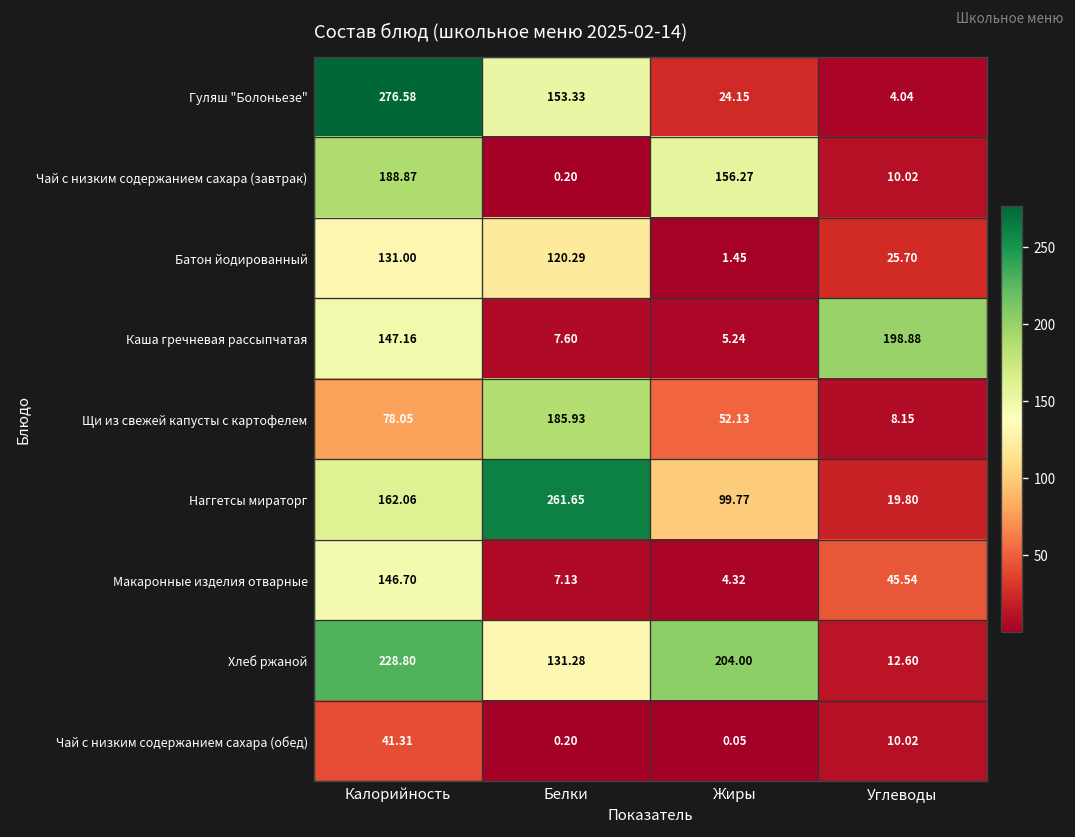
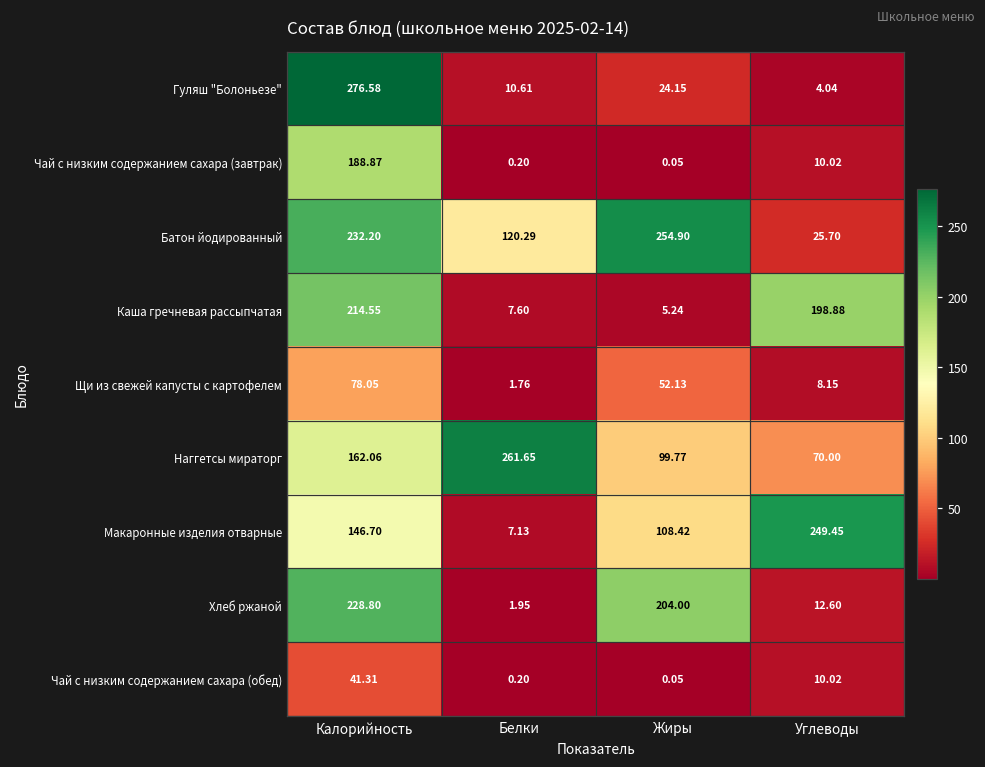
Гуляш "Болоньезе", Белки: 153.33 -> 10.61
Чай с низким содержанием сахара (завтрак), Жиры: 156.27 -> 0.05
Батон йодированный, Калорийность: 131.00 -> 232.20
Батон йодированный, Жиры: 1.45 -> 254.90
Каша гречневая рассыпчатая, Калорийность: 147.16 -> 214.55
Щи из свежей капусты с картофелем, Белки: 185.93 -> 1.76
Наггетсы мираторг, Углеводы: 19.80 -> 70.00
Макаронные изделия отварные, Жиры: 4.32 -> 108.42
Макаронные изделия отварные, Углеводы: 45.54 -> 249.45
Хлеб ржаной, Белки: 131.28 -> 1.95
